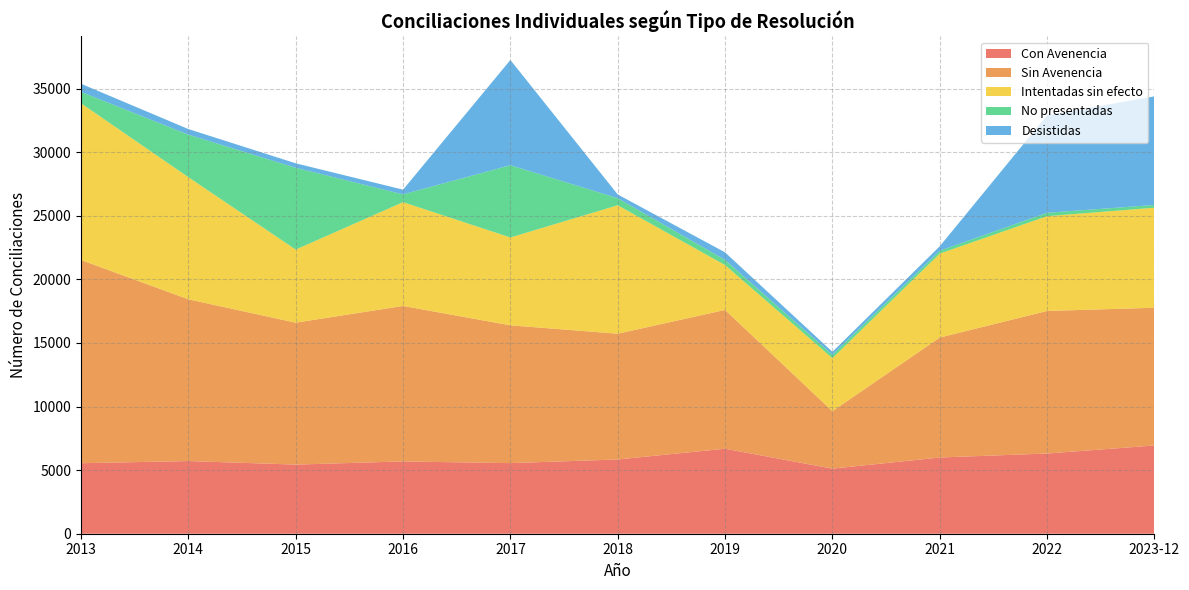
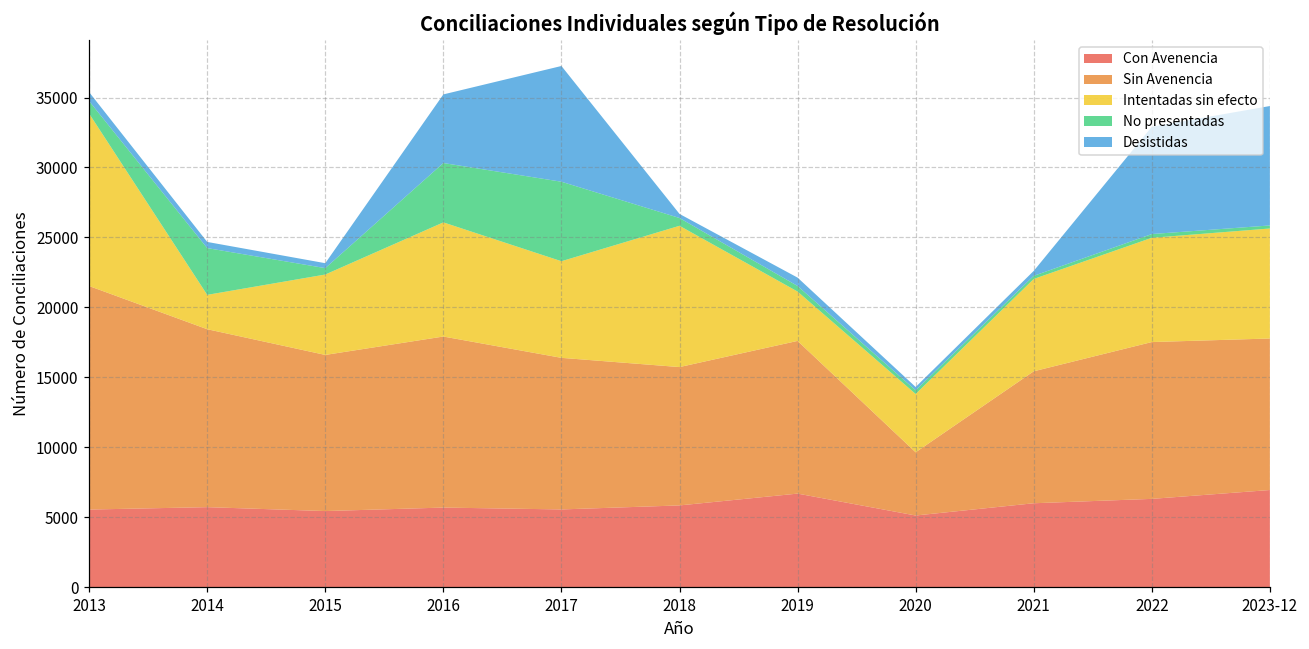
Intentadas sin efecto, 2014: 9600 -> 2500
No presentadas, 2015: 6400 -> 500
No presentadas, 2016: 600 -> 4200
Desistidas, 2016: 400 -> 4900
